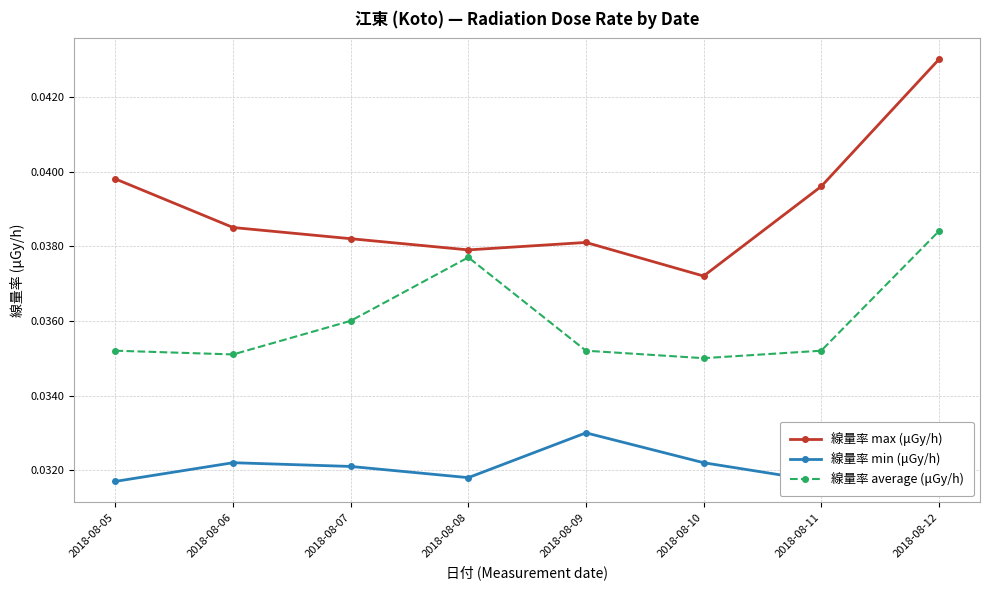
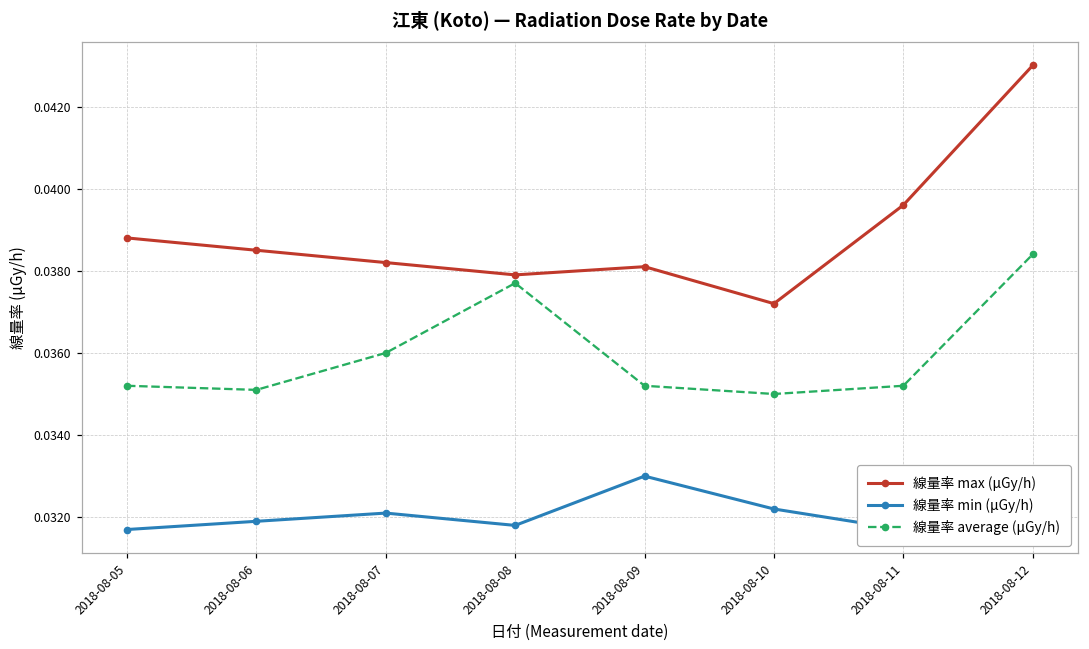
線量率 max (μGy/h), 2018-08-05: 0.0398 -> 0.0388
線量率 min (μGy/h), 2018-08-06: 0.0322 -> 0.0319
